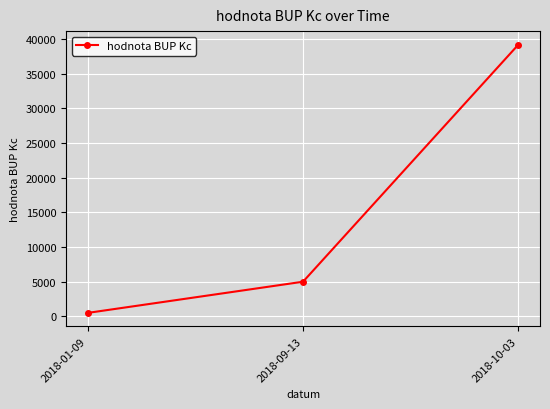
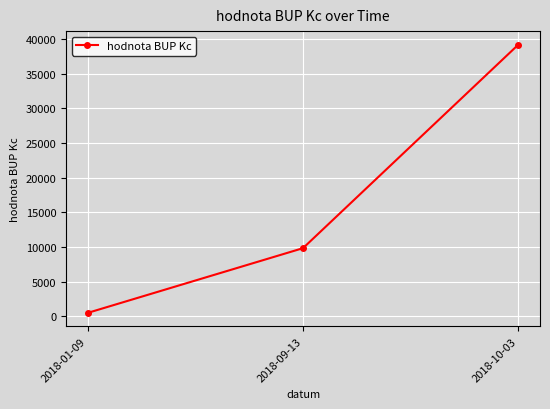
2018-09-13: 5000 -> 10000
